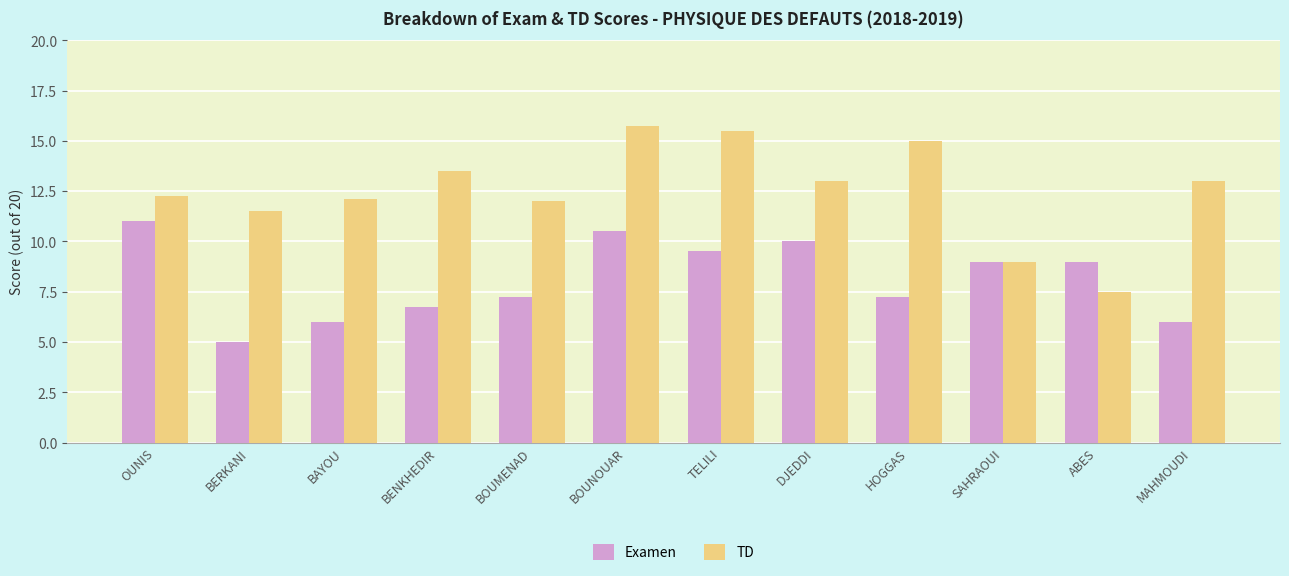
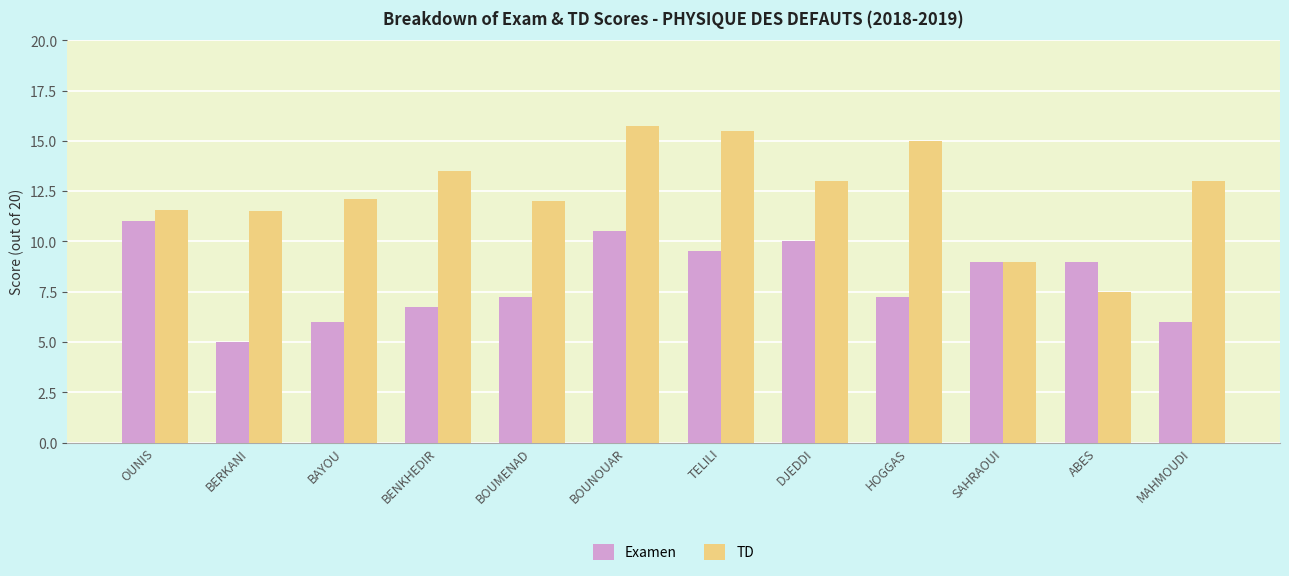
TD, OUNIS: 12.3 -> 11.6
